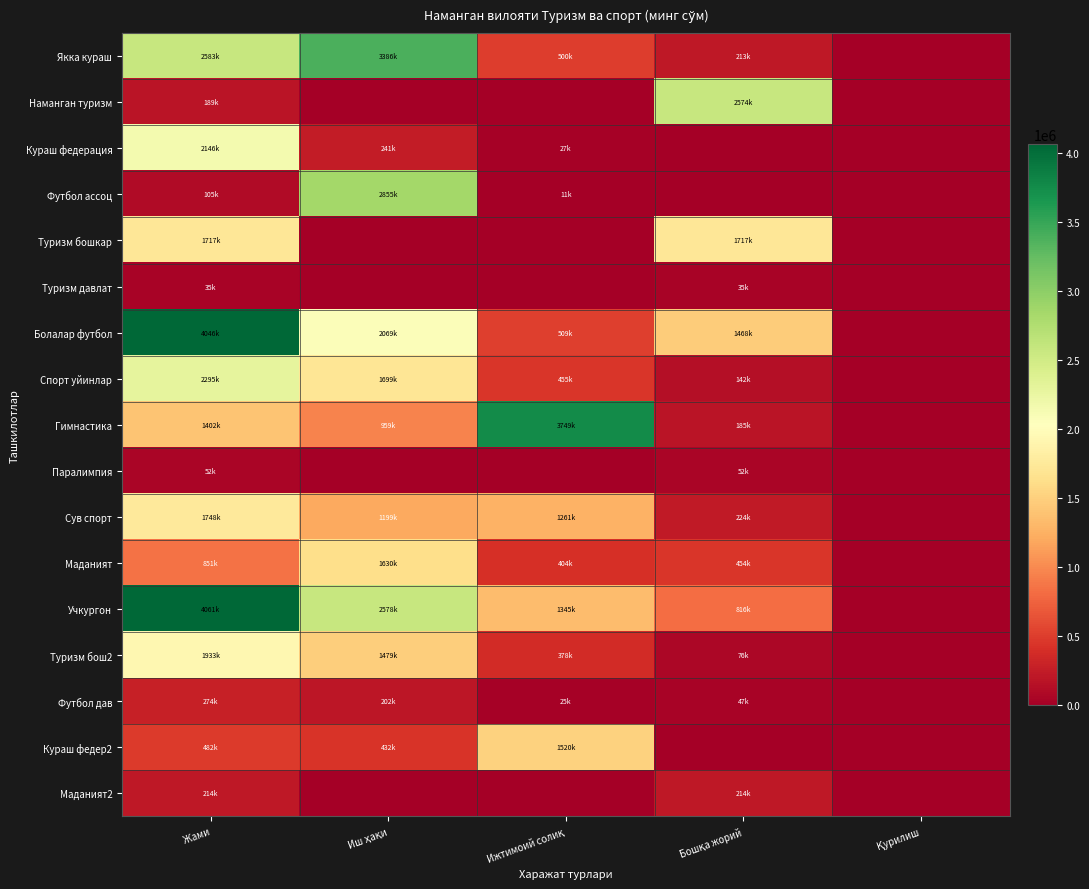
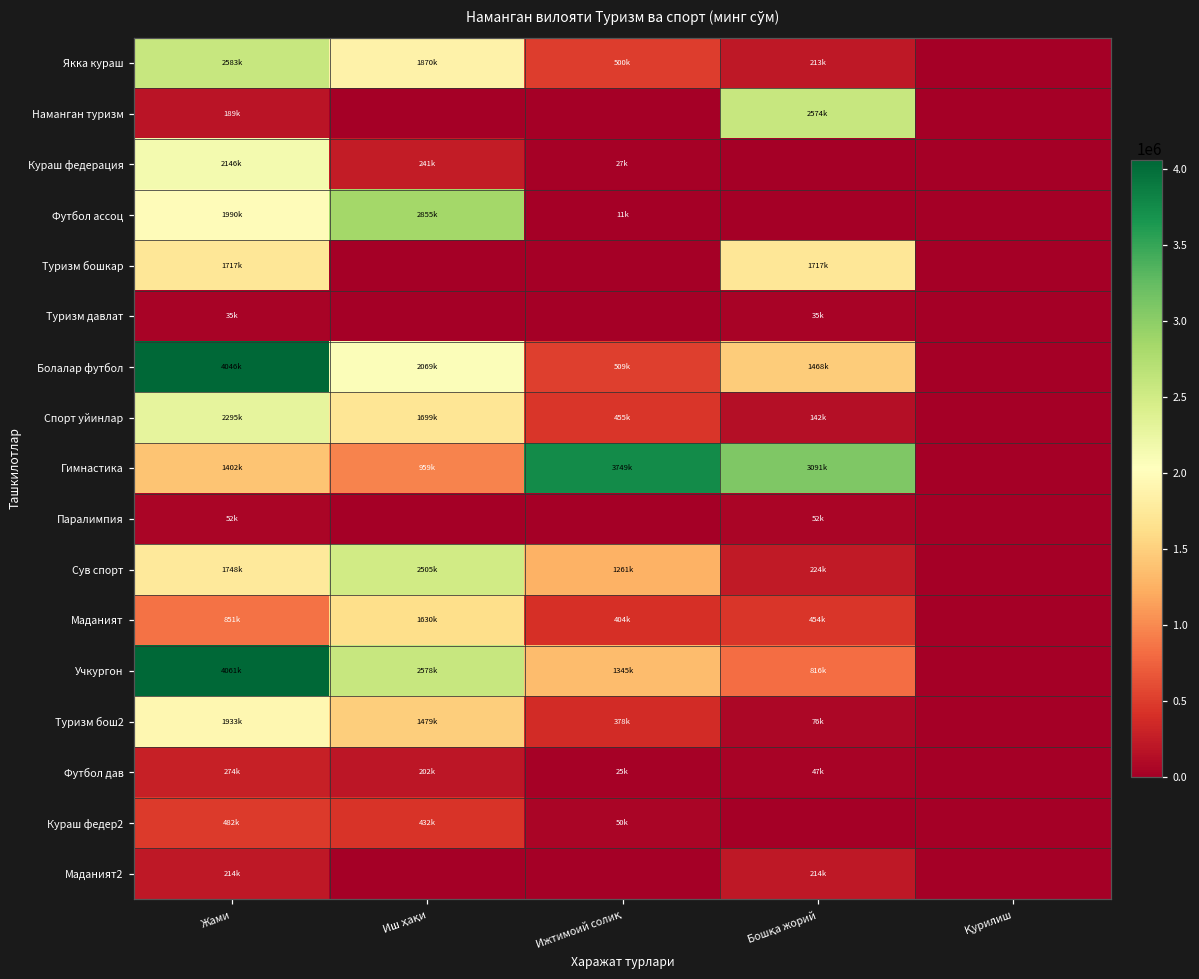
Якка кураш, Иш ҳақи: 3386k -> 1870k
Футбол ассоц, Жами: 105k -> 1990k
Гимнастика, Бошқа жорий: 185k -> 3091k
Сув спорт, Иш ҳақи: 1199k -> 2505k
Кураш федер2, Ижтимоий солиқ: 1520k -> 50k
